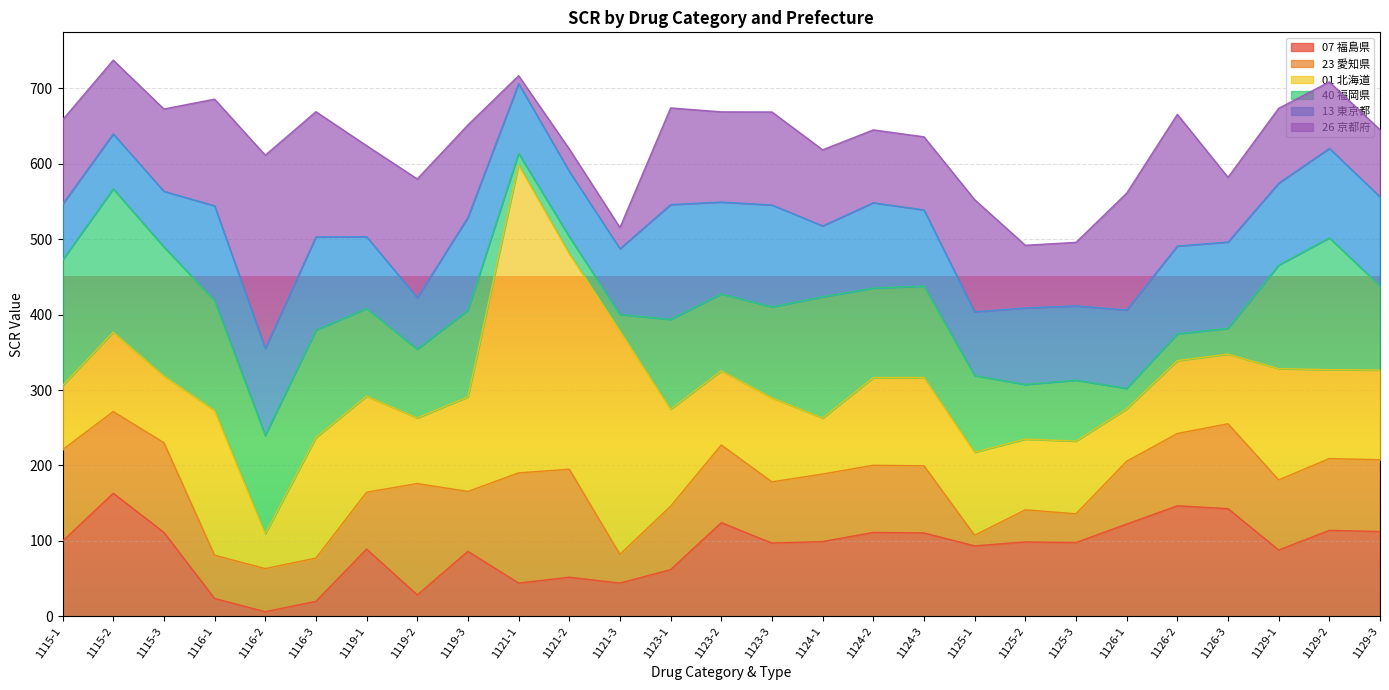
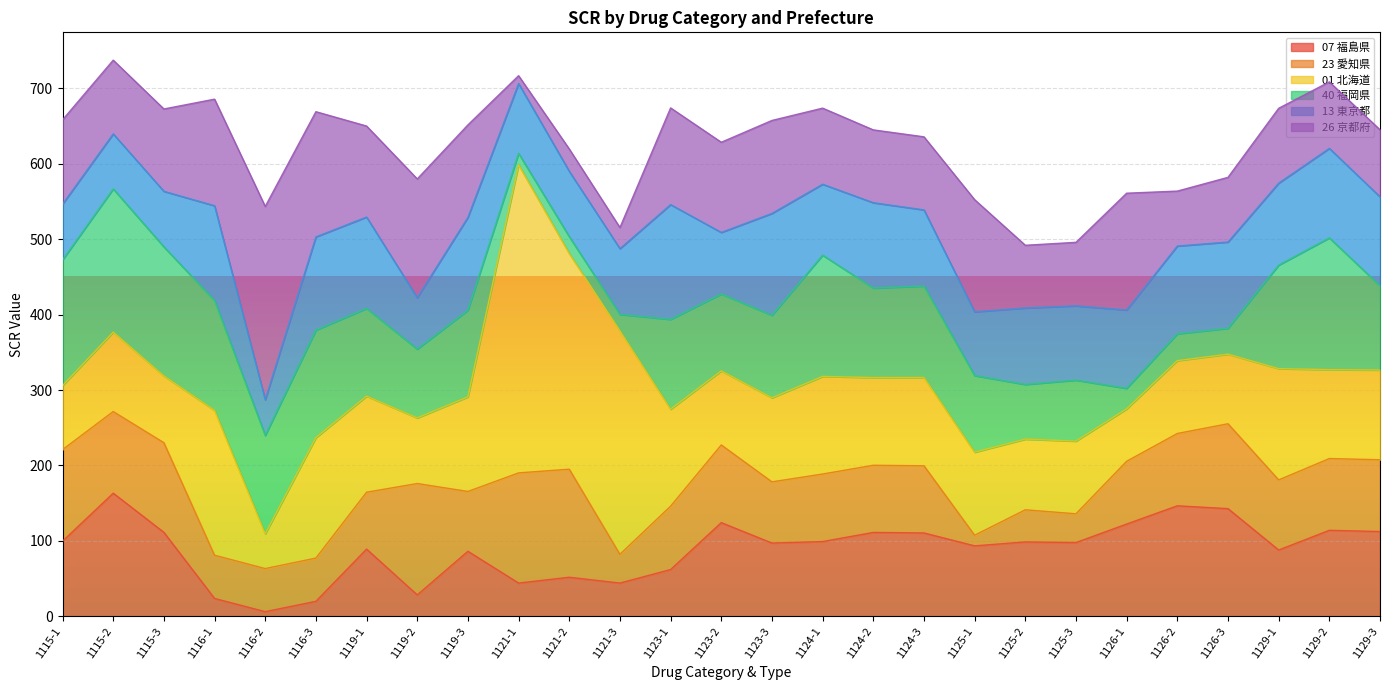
13 東京都, 1116-2: 120 -> 50
13 東京都, 1119-1: 100 -> 120
13 東京都, 1123-2: 120 -> 80
40 福岡県, 1123-3: 120 -> 110
01 北海道, 1124-1: 70 -> 130
26 京都府, 1126-2: 170 -> 70
